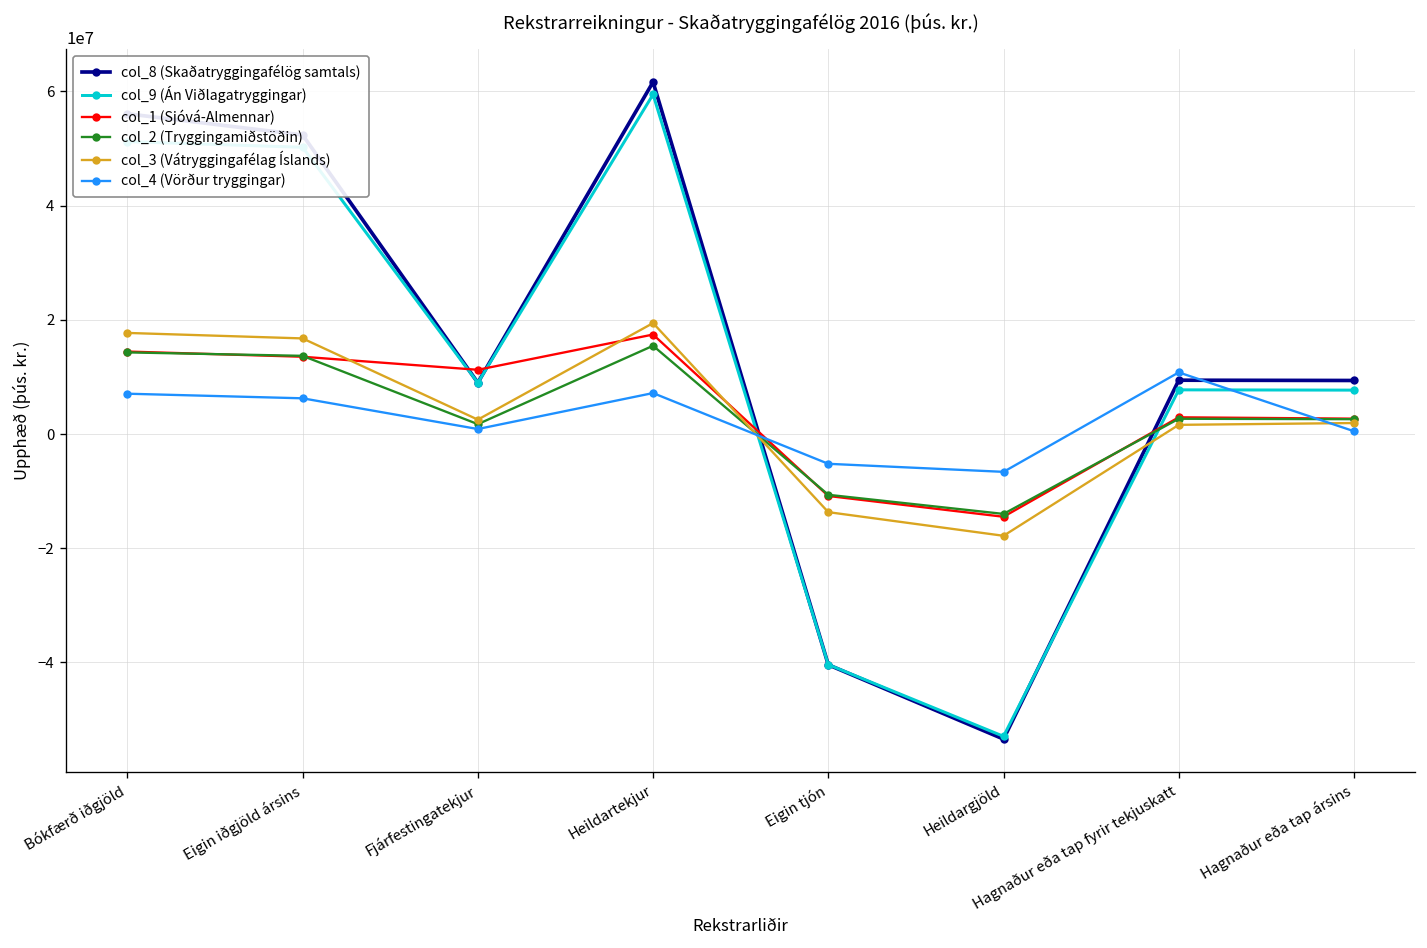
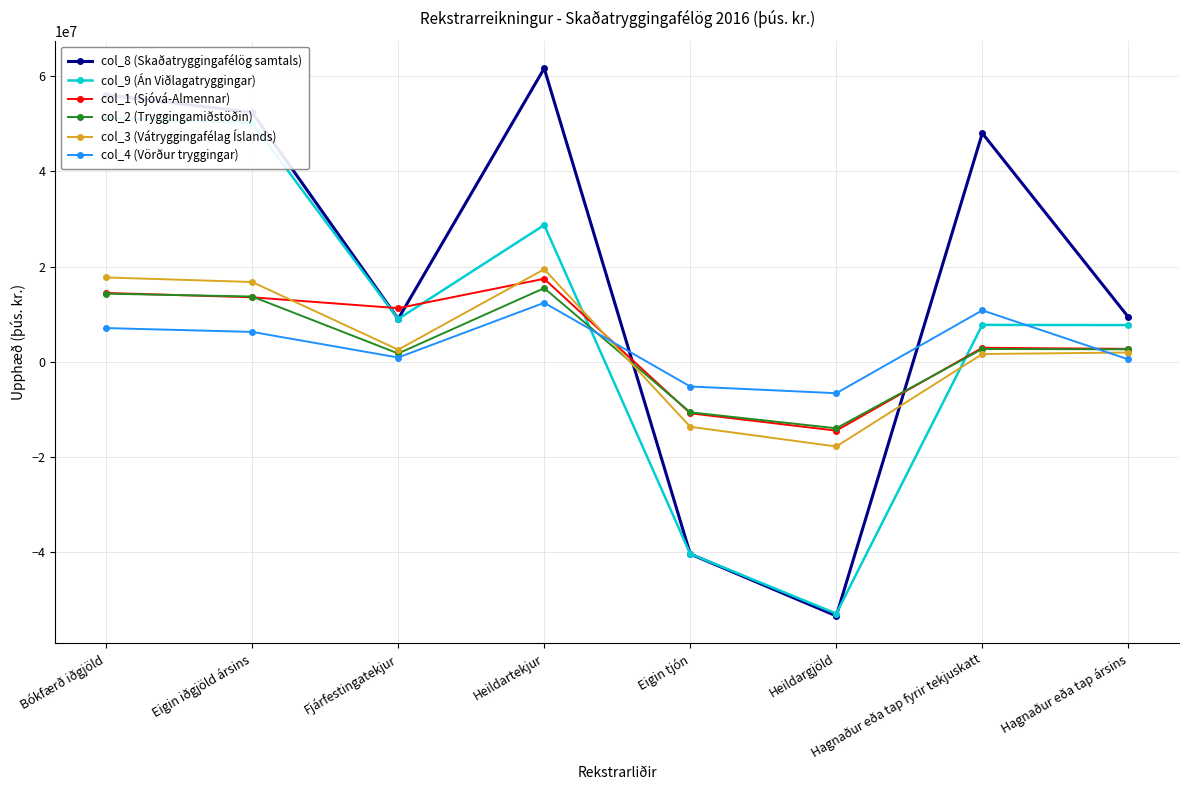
col_9 (Án Viðlagatryggingar), Heildartekjur: 59000000 -> 29000000
col_4 (Vörður tryggingar), Heildartekjur: 7000000 -> 12000000
col_8 (Skaðatryggingafélög samtals), Hagnaður eða tap fyrir tekjuskatt: 9000000 -> 48000000
